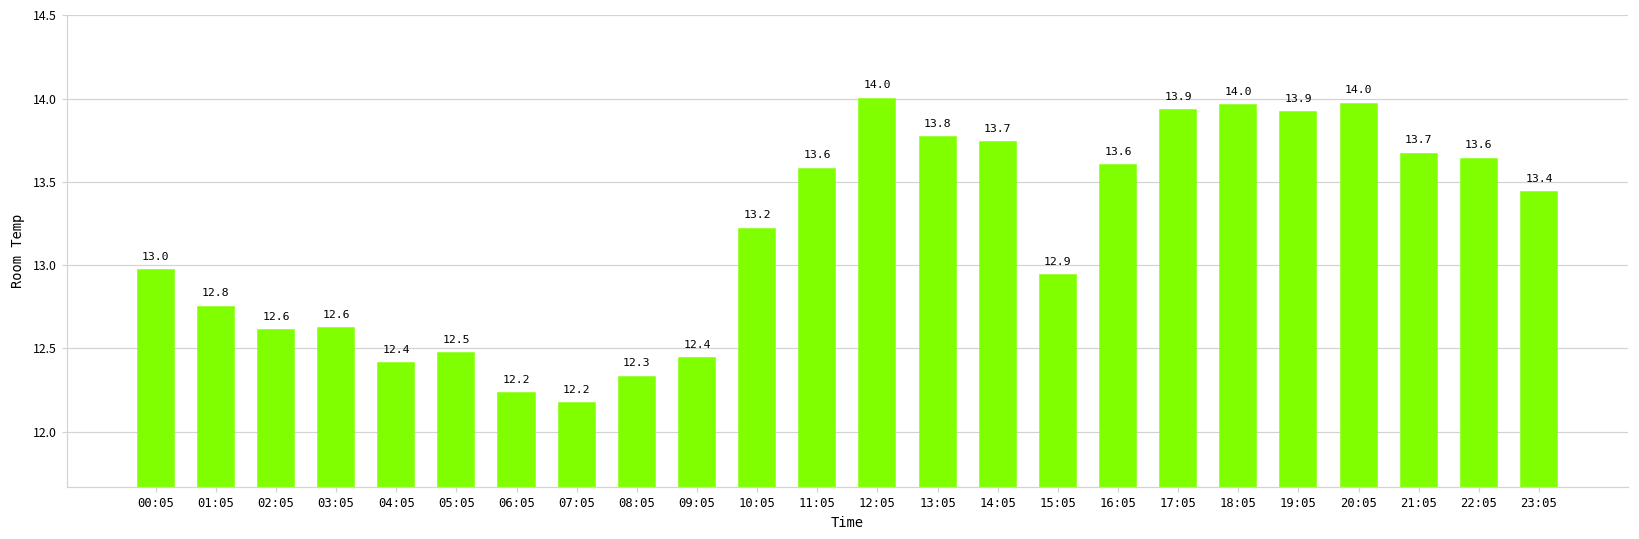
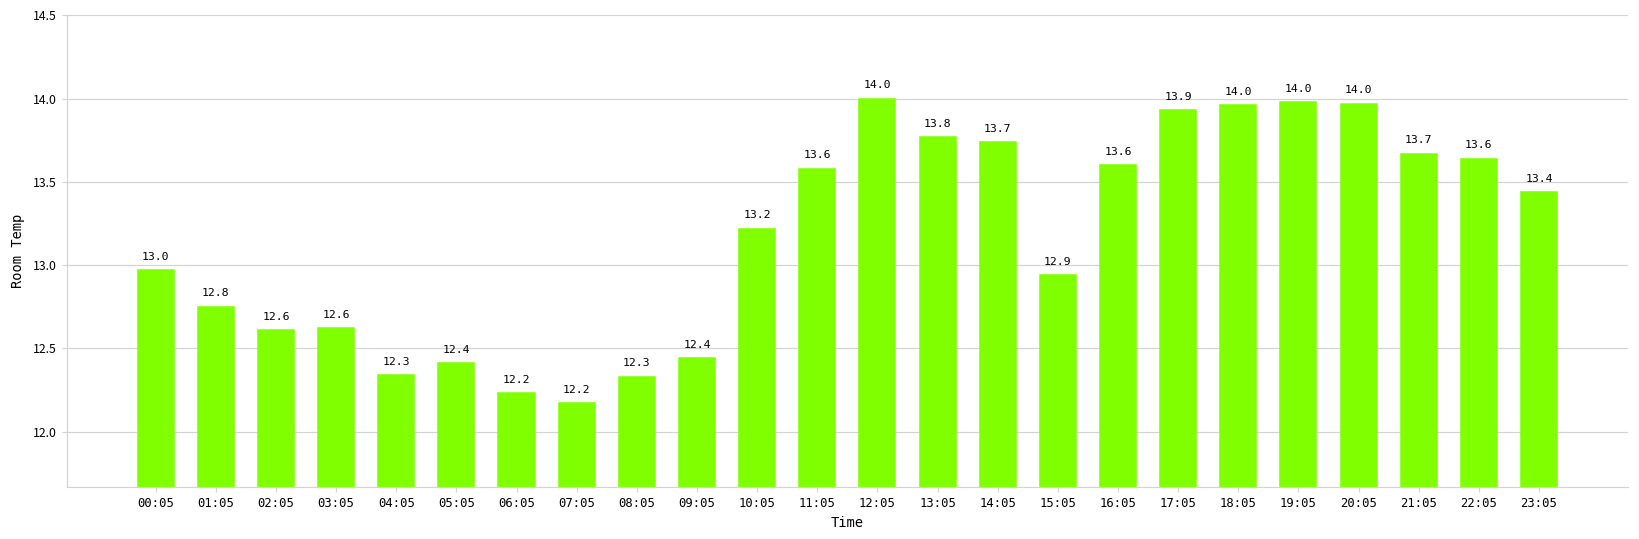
04:05: 12.4 -> 12.3
05:05: 12.5 -> 12.4
19:05: 13.9 -> 14.0
